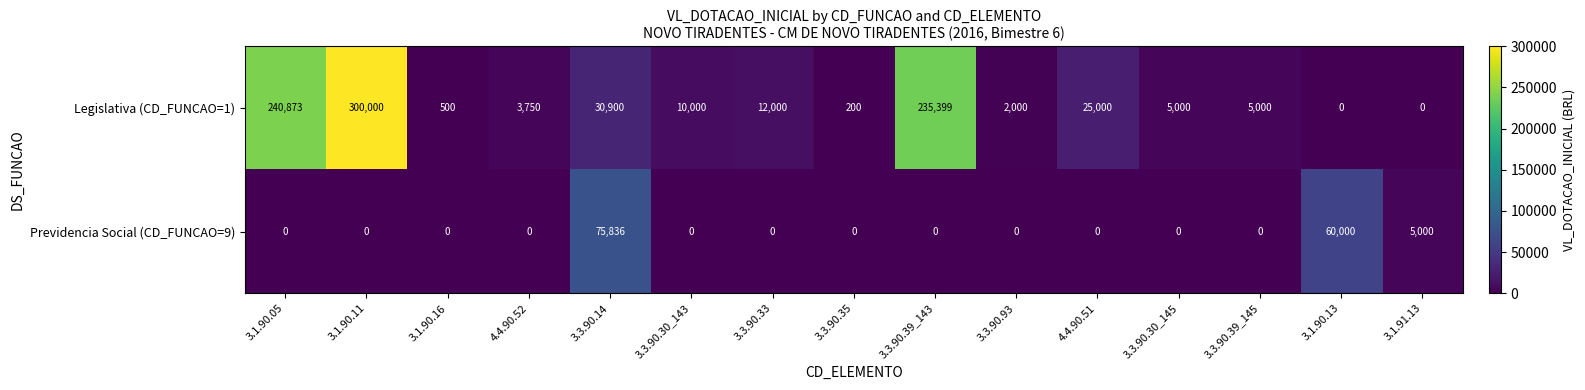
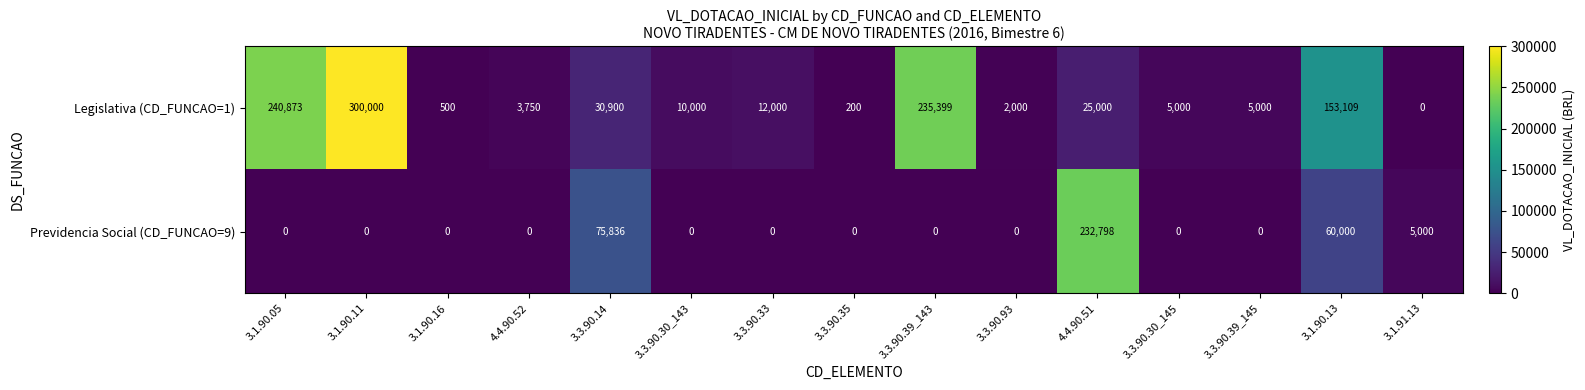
Legislativa (CD_FUNCAO=1), 3.1.90.13: 0 -> 153,109
Previdencia Social (CD_FUNCAO=9), 4.4.90.51: 0 -> 232,798
